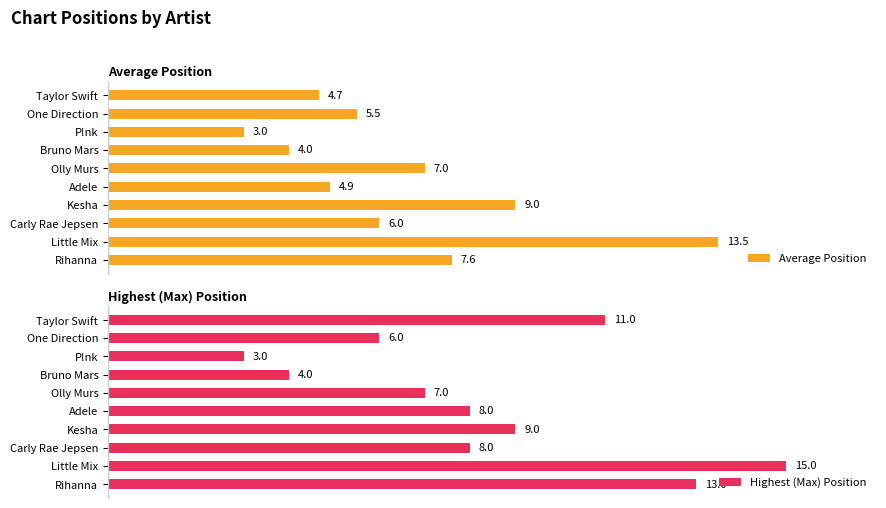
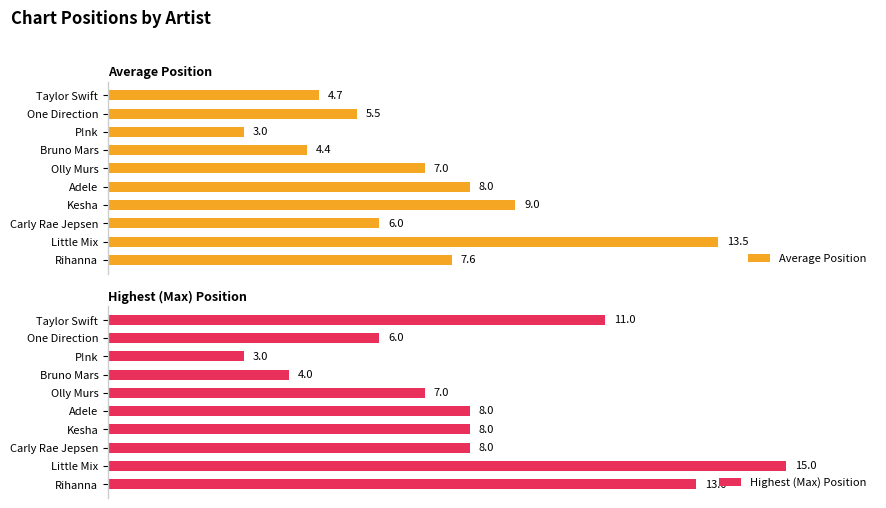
Average Position, Bruno Mars: 4.0 -> 4.4
Average Position, Adele: 4.9 -> 8.0
Highest (Max) Position, Kesha: 9.0 -> 8.0
